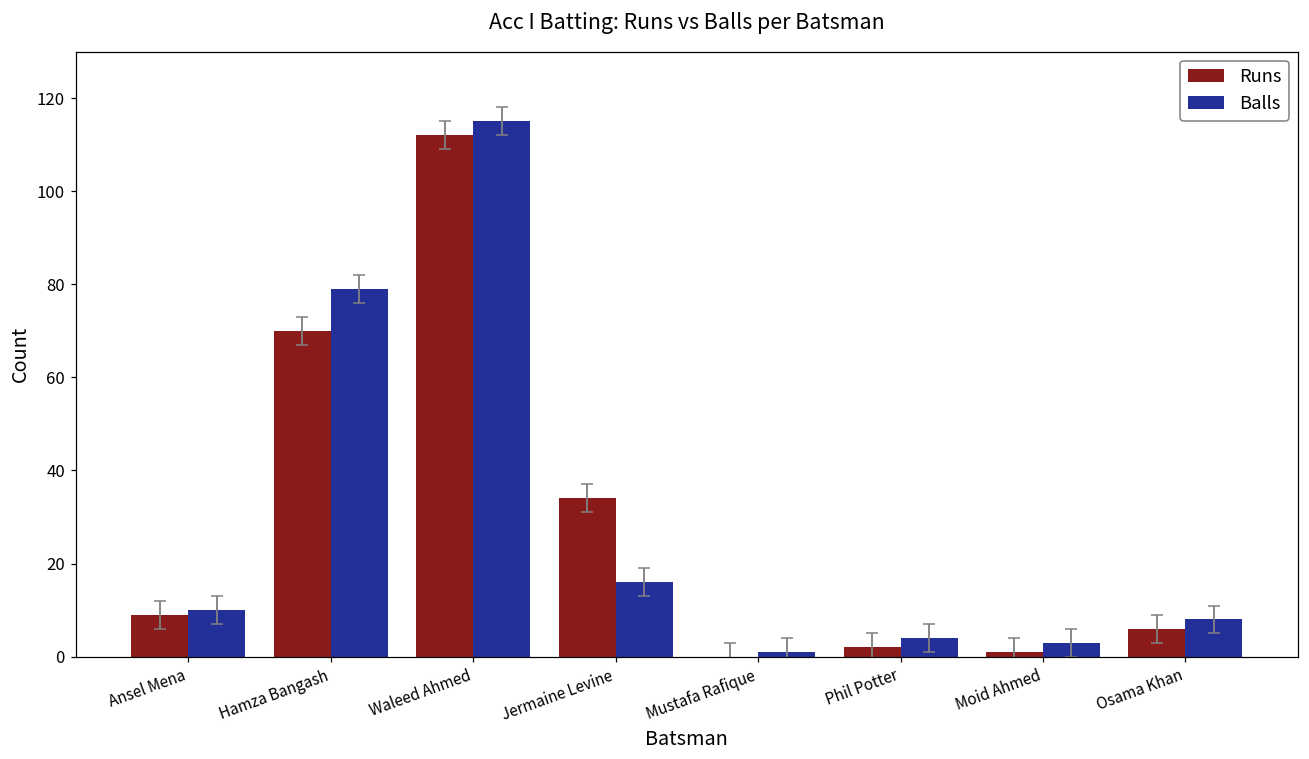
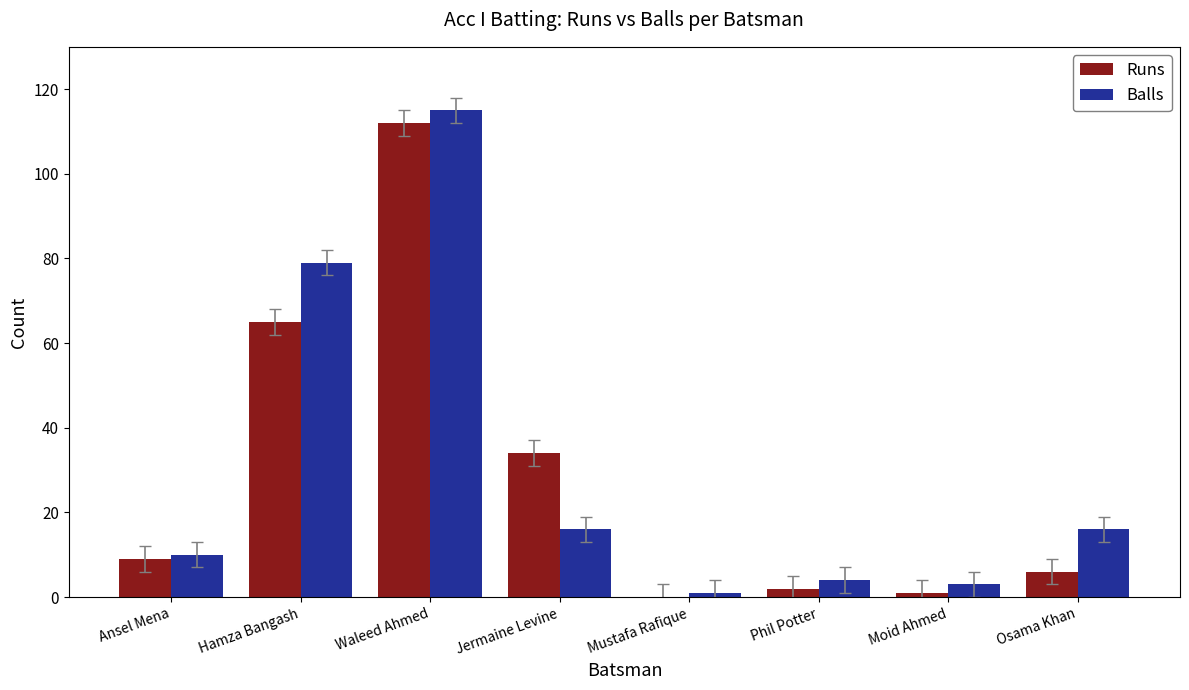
Runs, Hamza Bangash: 70 -> 65
Balls, Osama Khan: 8 -> 16
